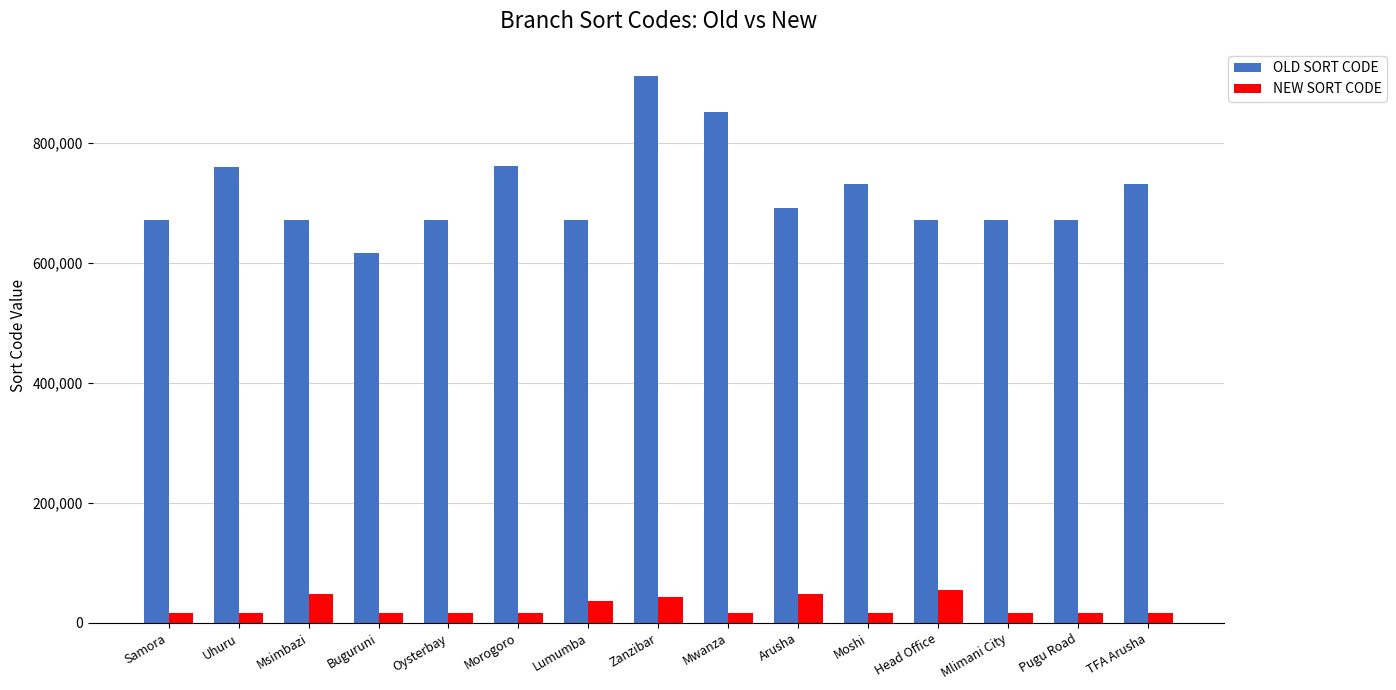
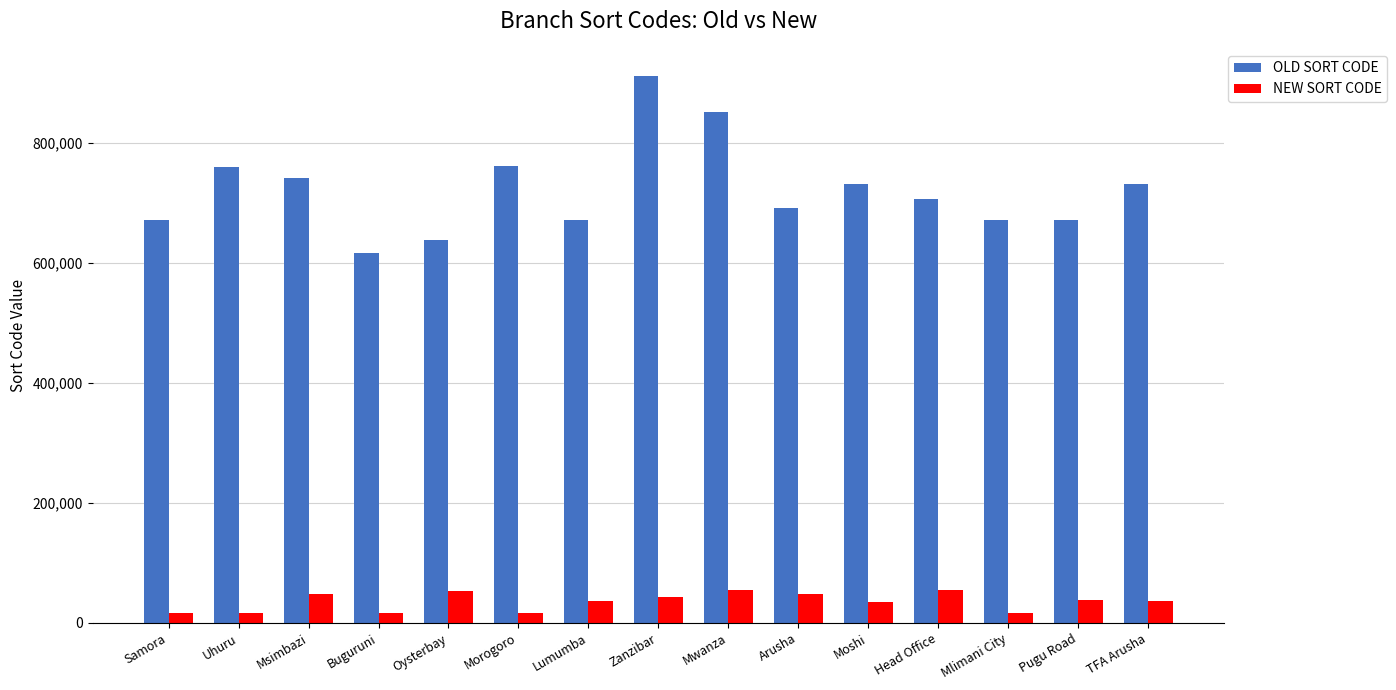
OLD SORT CODE, Msimbazi: 670,000 -> 740,000
OLD SORT CODE, Oysterbay: 670,000 -> 640,000
NEW SORT CODE, Oysterbay: 20,000 -> 50,000
NEW SORT CODE, Mwanza: 20,000 -> 50,000
NEW SORT CODE, Moshi: 20,000 -> 40,000
OLD SORT CODE, Head Office: 670,000 -> 710,000
NEW SORT CODE, Pugu Road: 20,000 -> 40,000
NEW SORT CODE, TFA Arusha: 20,000 -> 40,000
